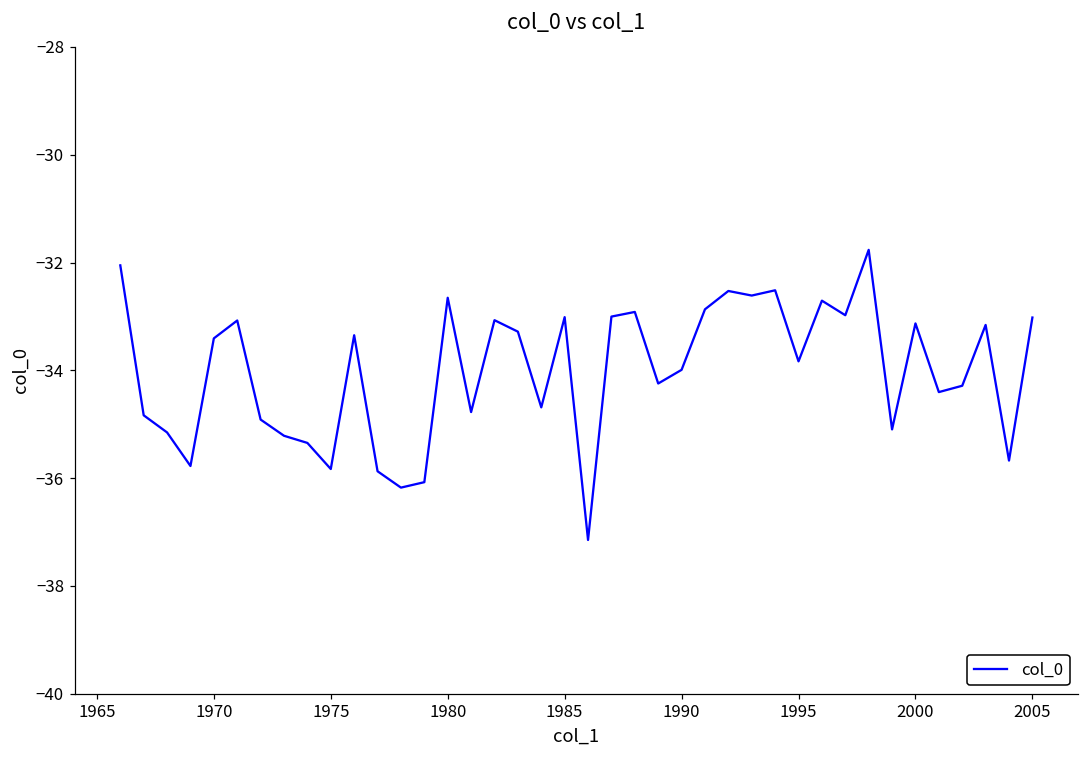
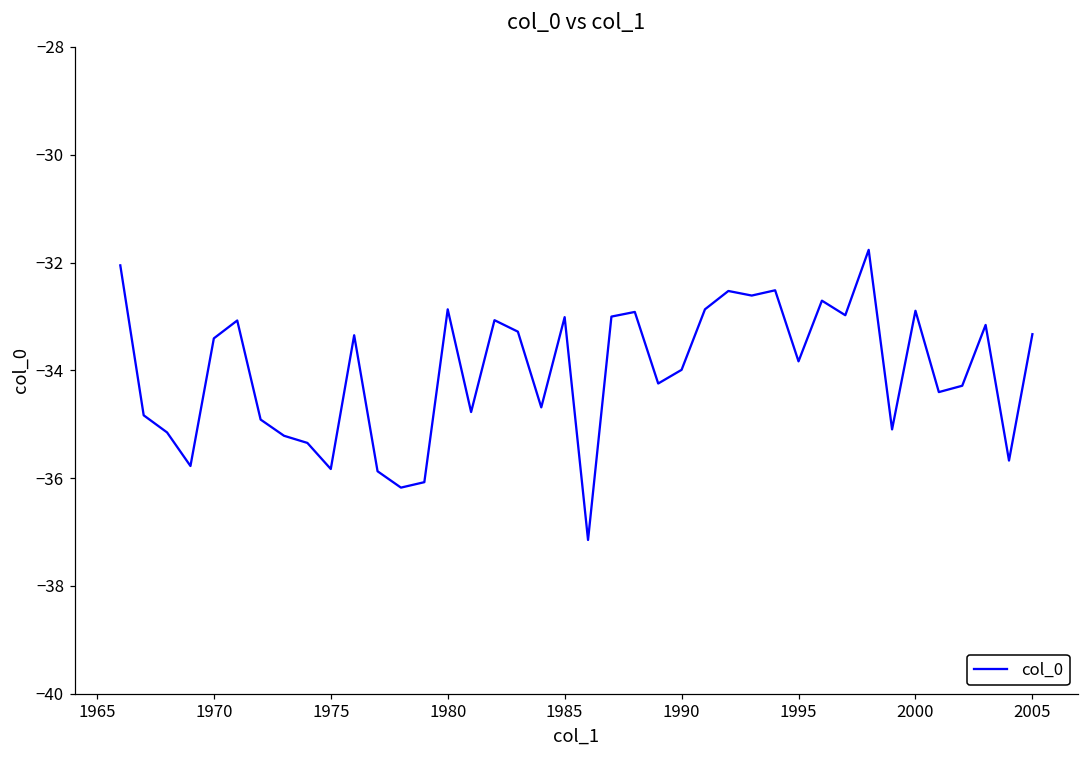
1980: -32.7 -> -32.9
2000: -33.1 -> -32.9
2005: -33.0 -> -33.3
